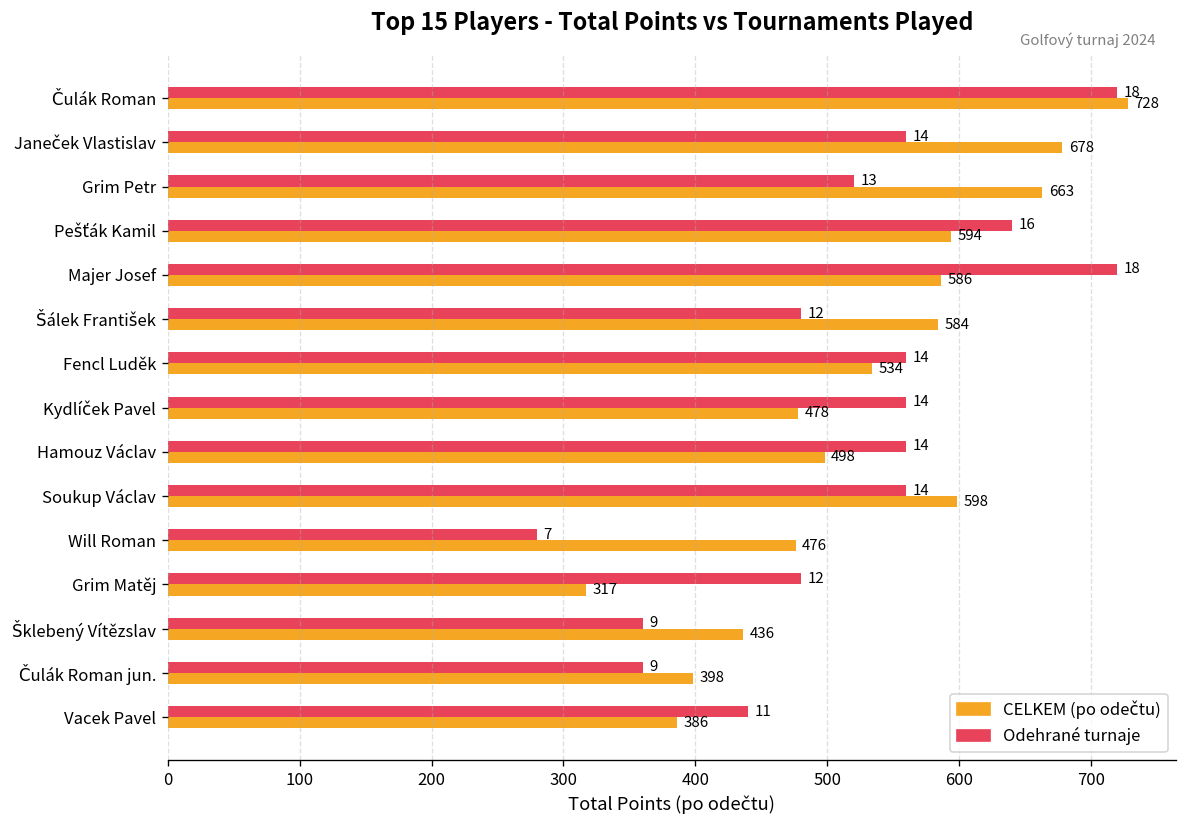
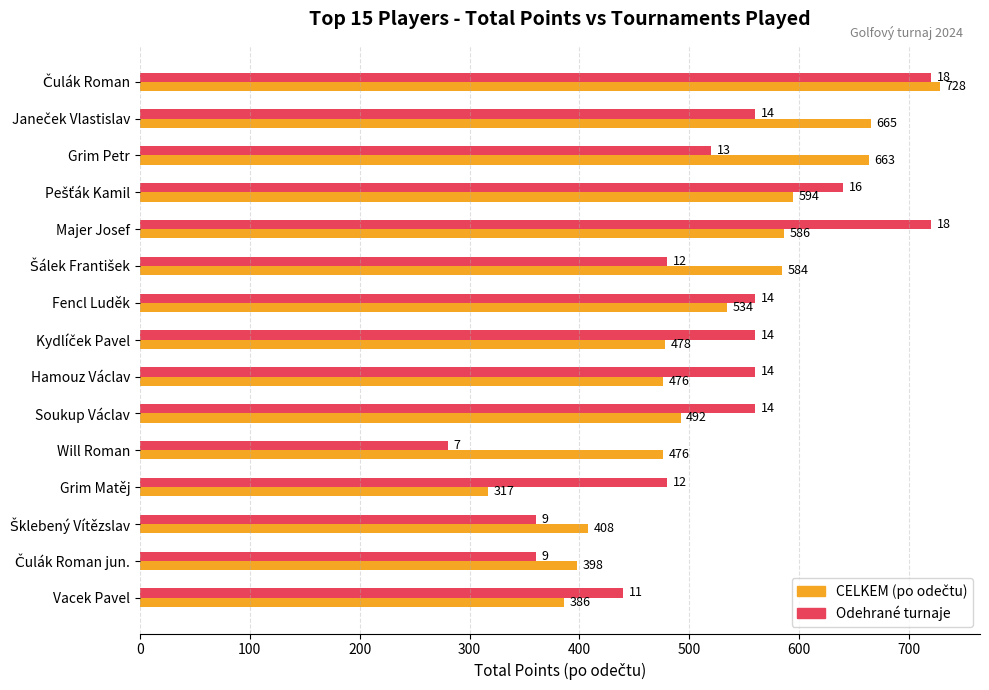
CELKEM (po odečtu), Janeček Vlastislav: 678 -> 665
CELKEM (po odečtu), Hamouz Václav: 498 -> 476
CELKEM (po odečtu), Soukup Václav: 598 -> 492
CELKEM (po odečtu), Šklebený Vítězslav: 436 -> 408
